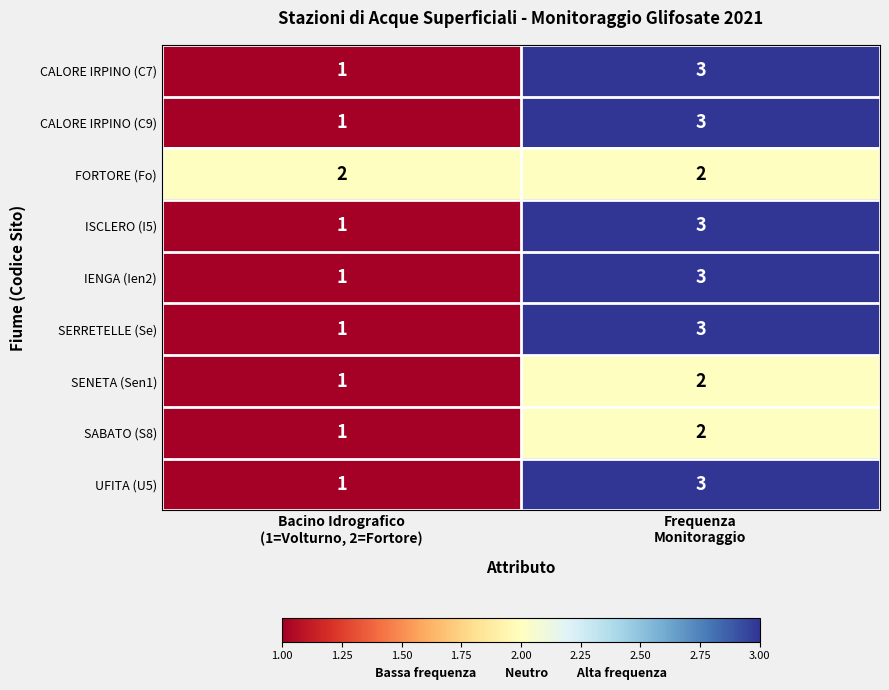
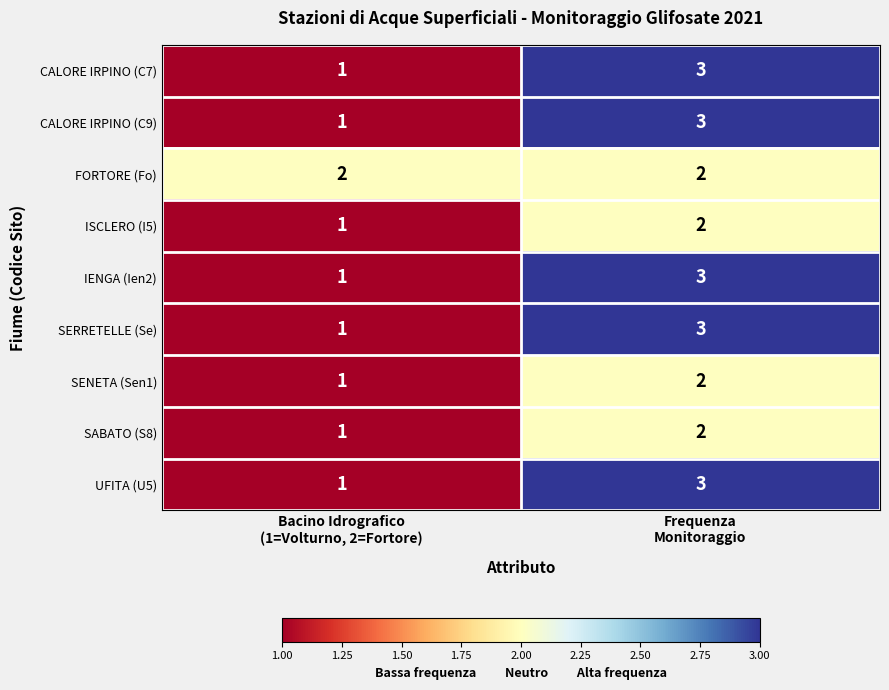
ISCLERO (I5), Frequenza Monitoraggio: 3 -> 2
